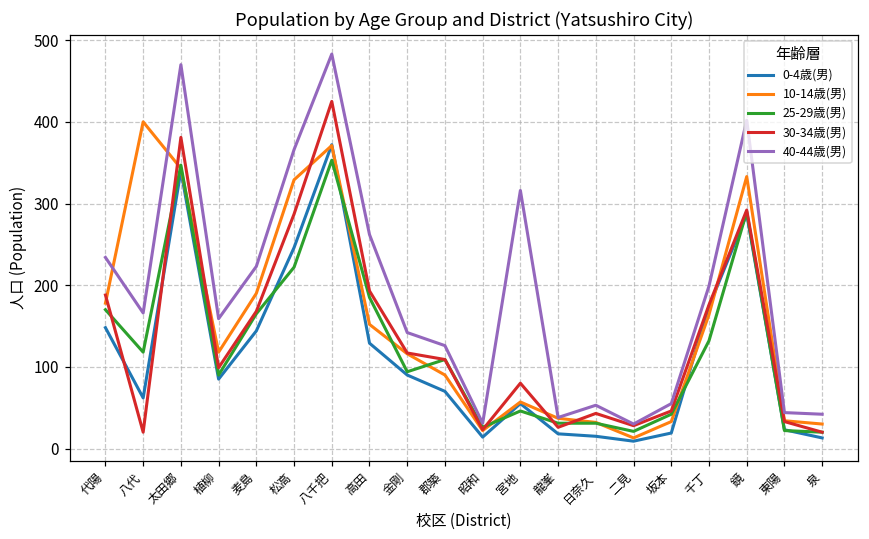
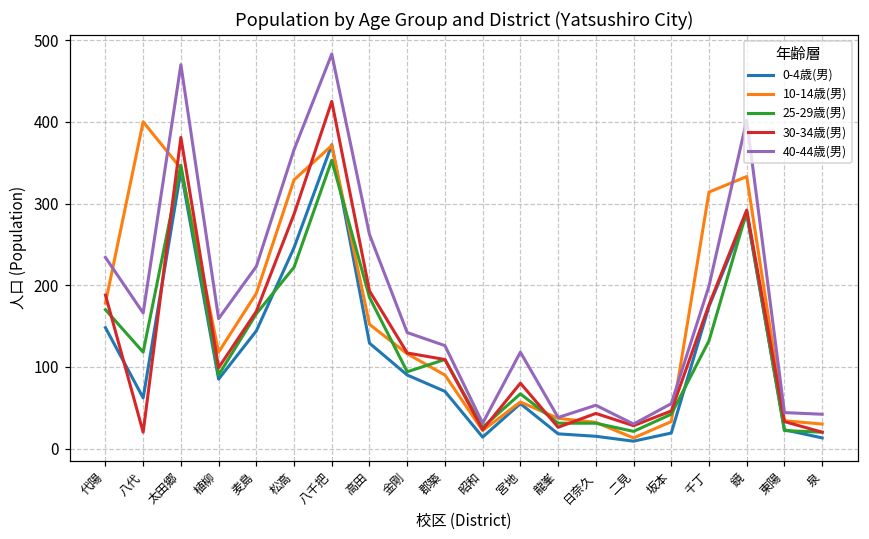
25-29歳(男), 宮地: 50 -> 70
40-44歳(男), 宮地: 320 -> 120
10-14歳(男), 千丁: 160 -> 310
